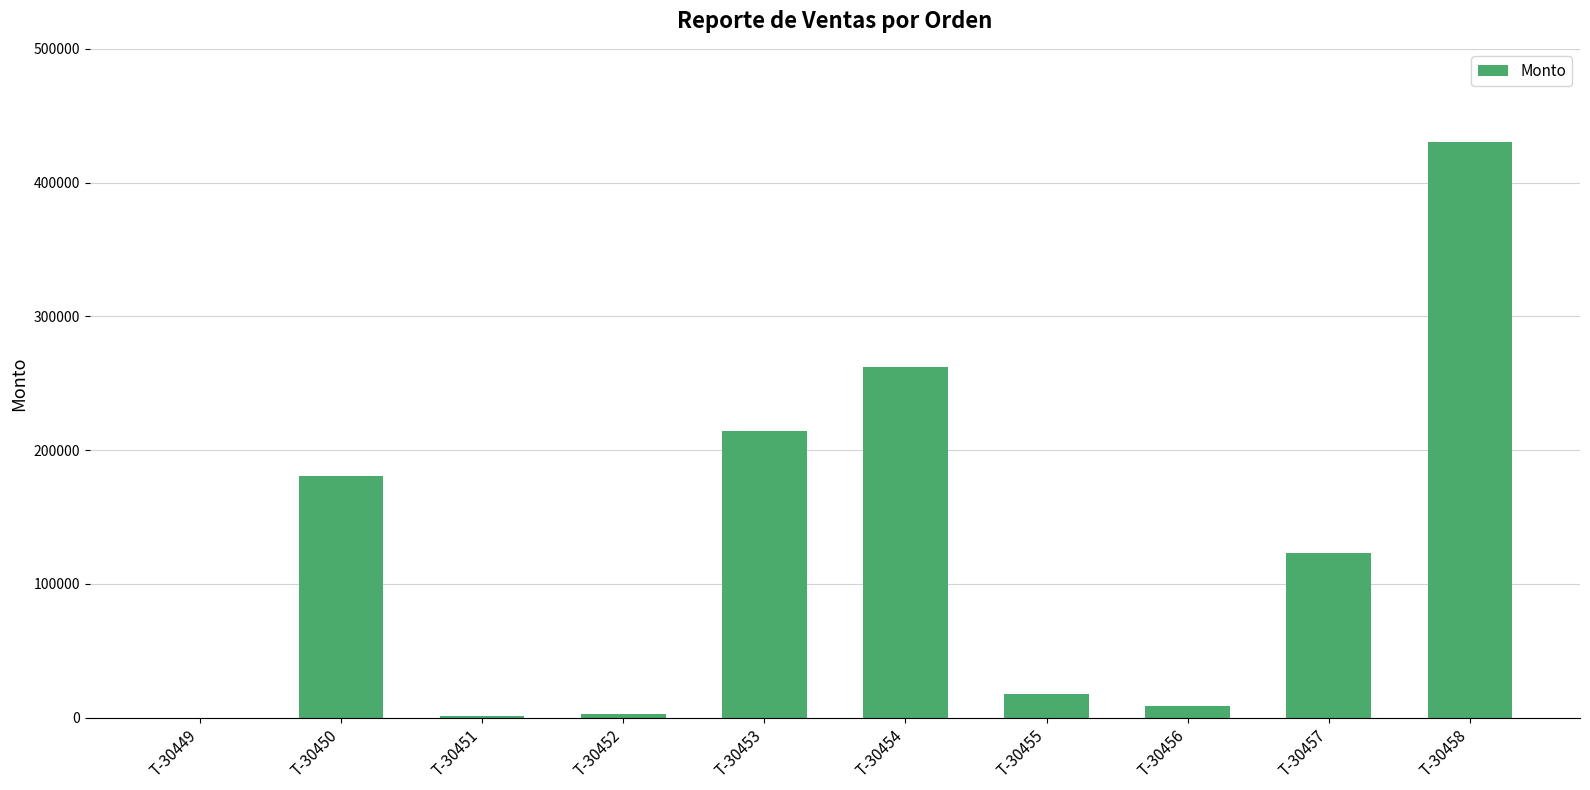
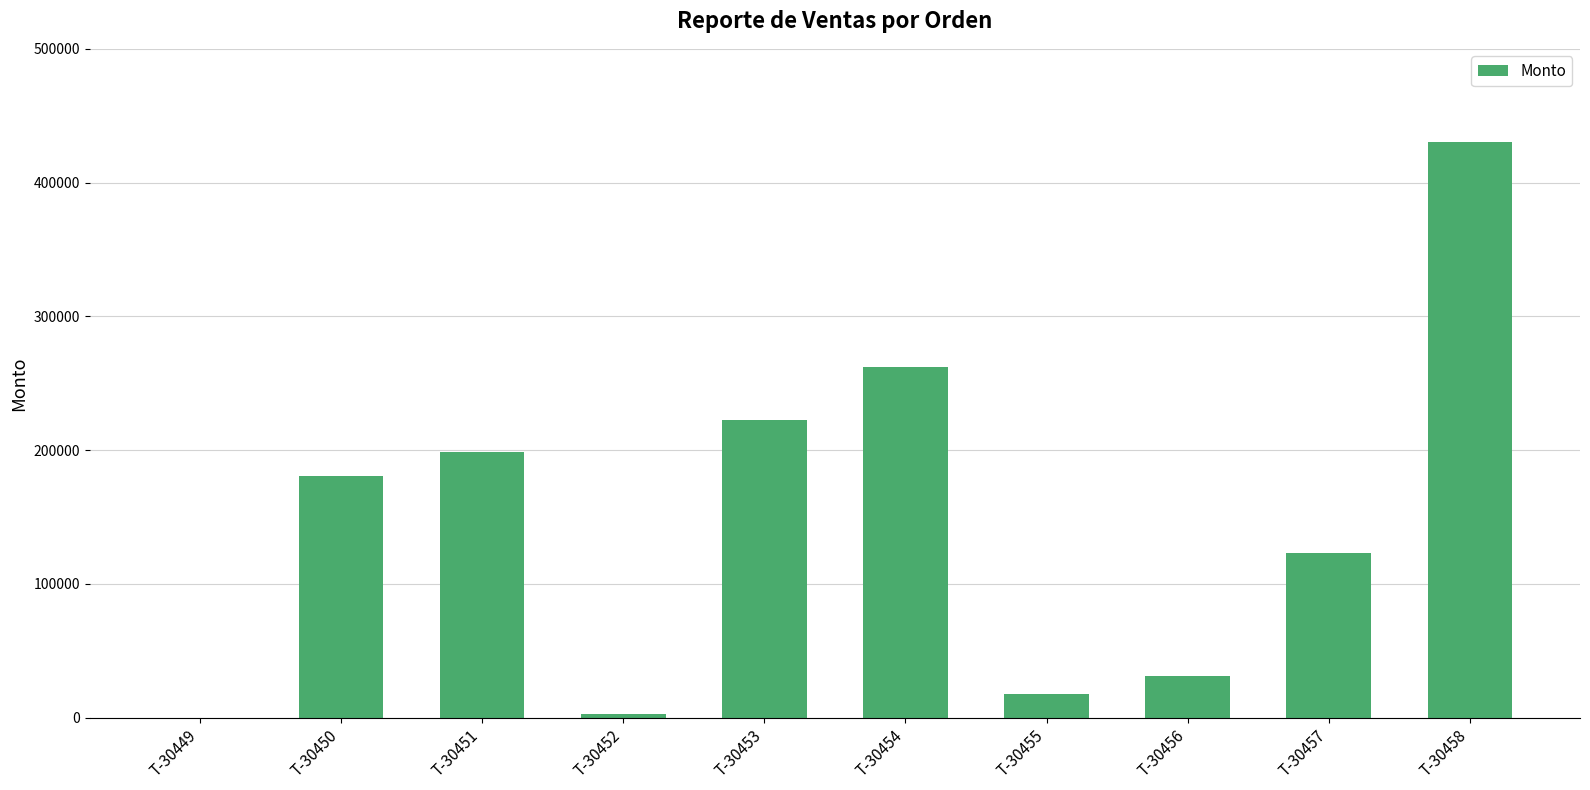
T-30451: 1000 -> 198000
T-30453: 214000 -> 223000
T-30456: 9000 -> 31000
